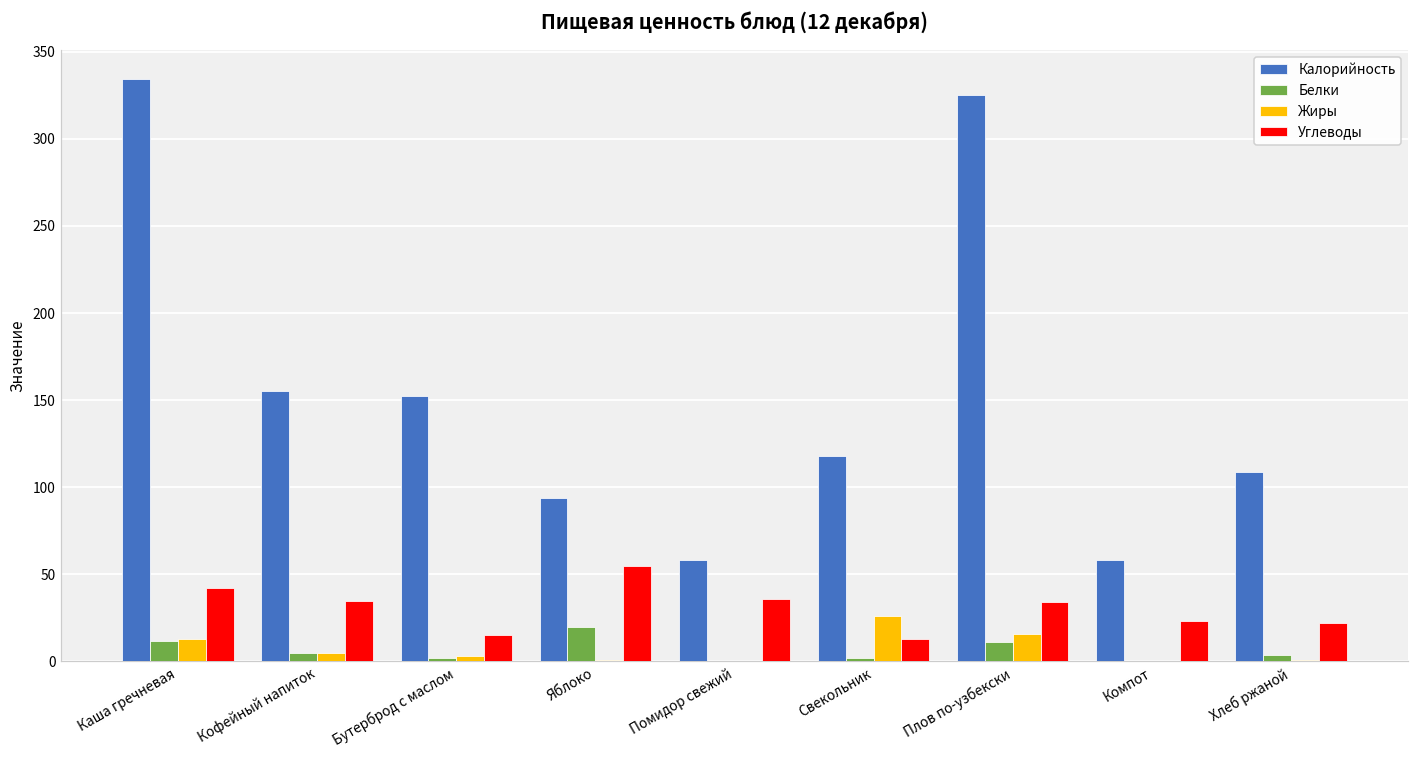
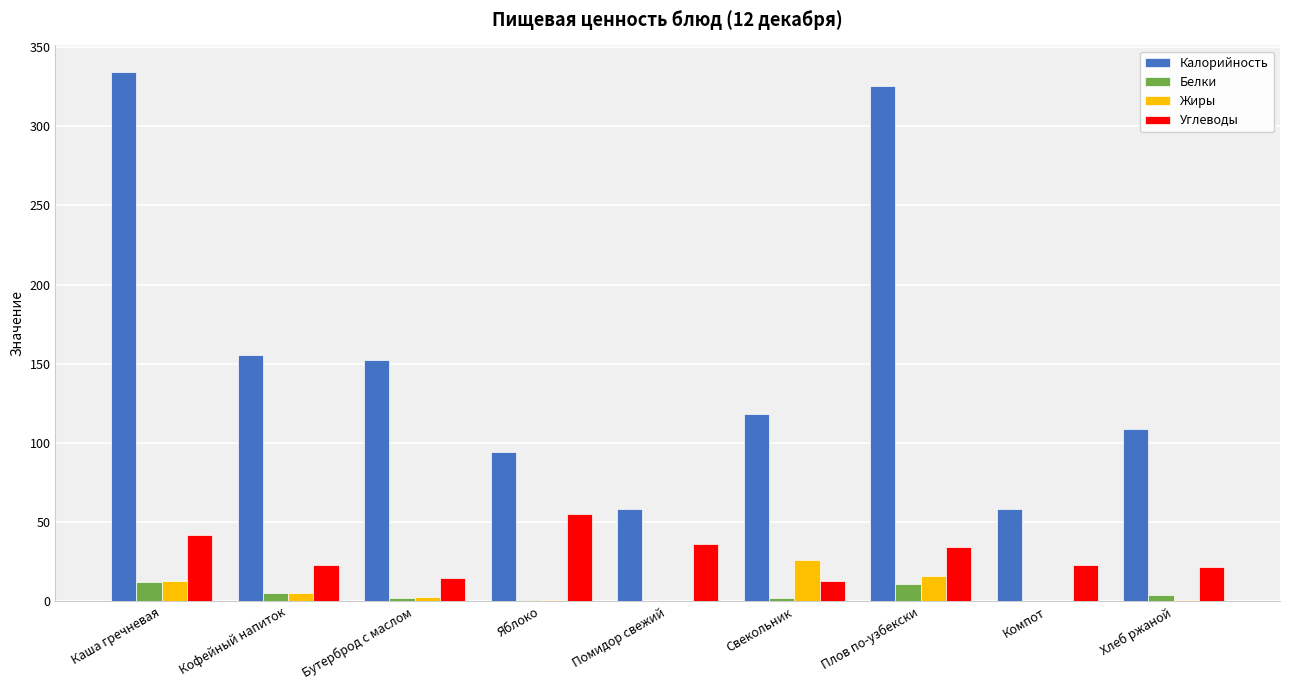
Углеводы, Кофейный напиток: 35 -> 23
Белки, Яблоко: 20 -> 1
